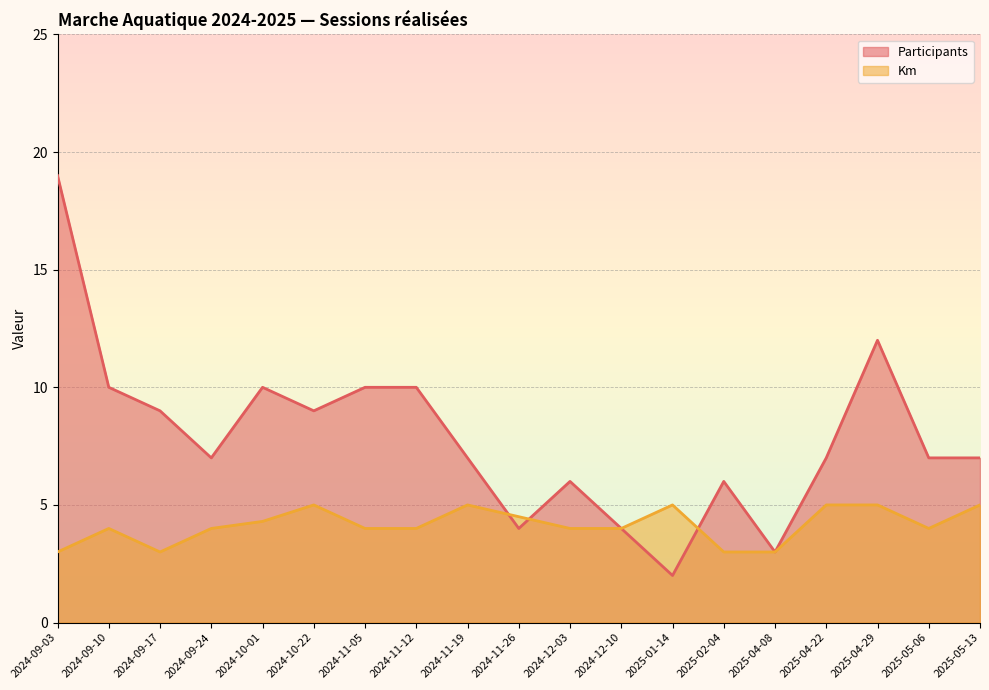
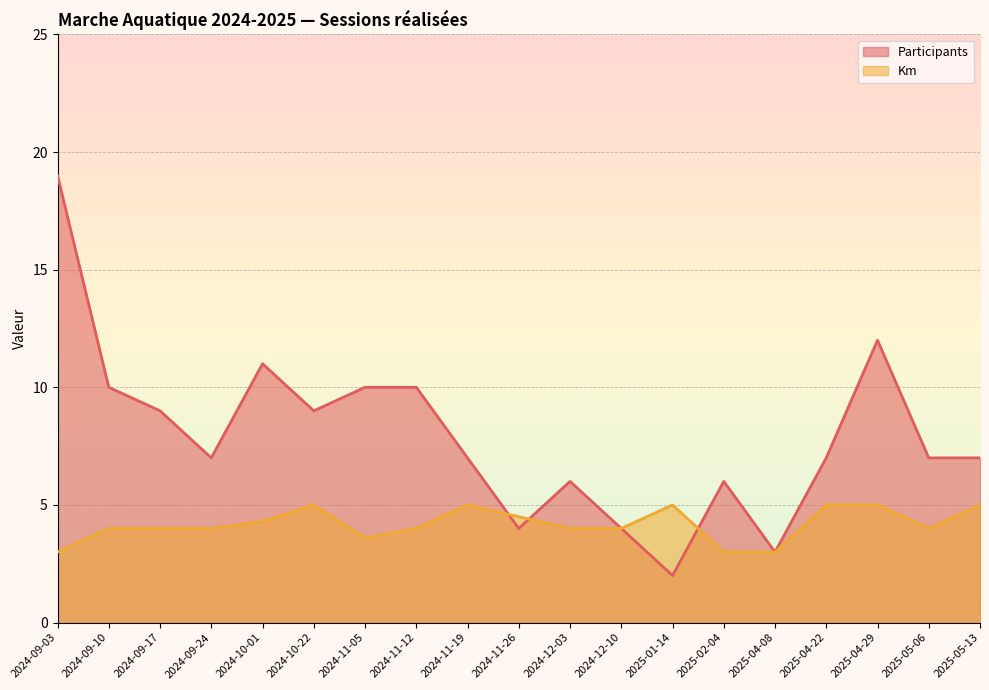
Km, 2024-09-17: 3 -> 4
Participants, 2024-10-01: 10 -> 11
Km, 2024-11-05: 4.0 -> 3.6
